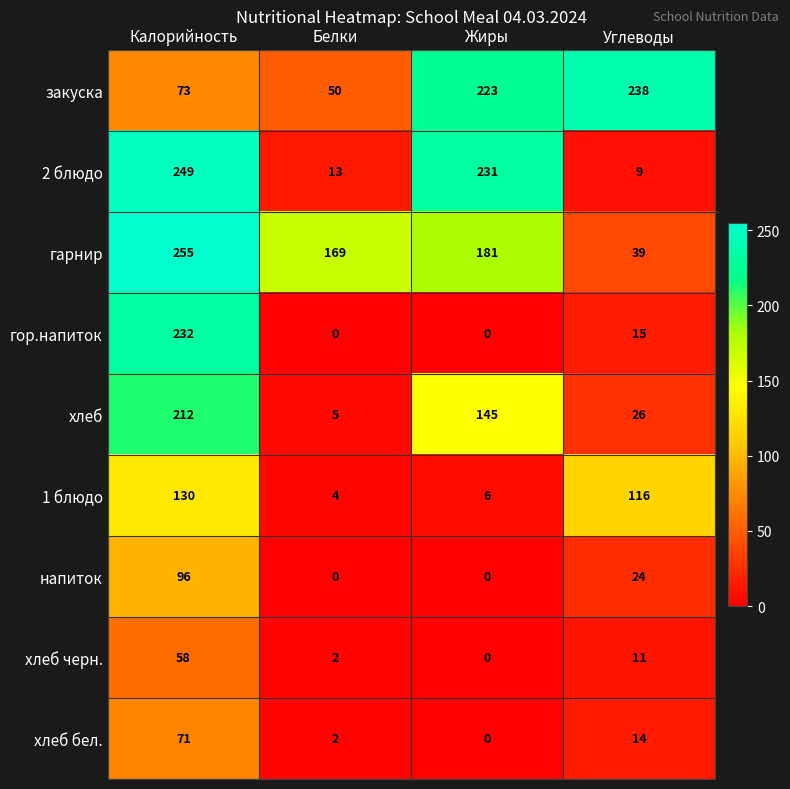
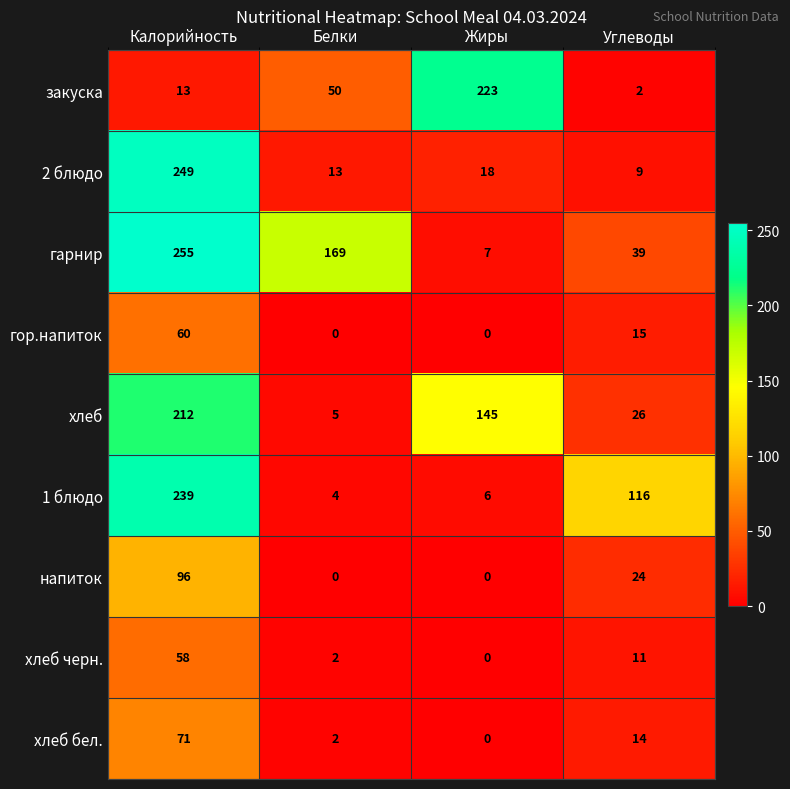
закуска, Калорийность: 73 -> 13
закуска, Углеводы: 238 -> 2
2 блюдо, Жиры: 231 -> 18
гарнир, Жиры: 181 -> 7
гор.напиток, Калорийность: 232 -> 60
1 блюдо, Калорийность: 130 -> 239
